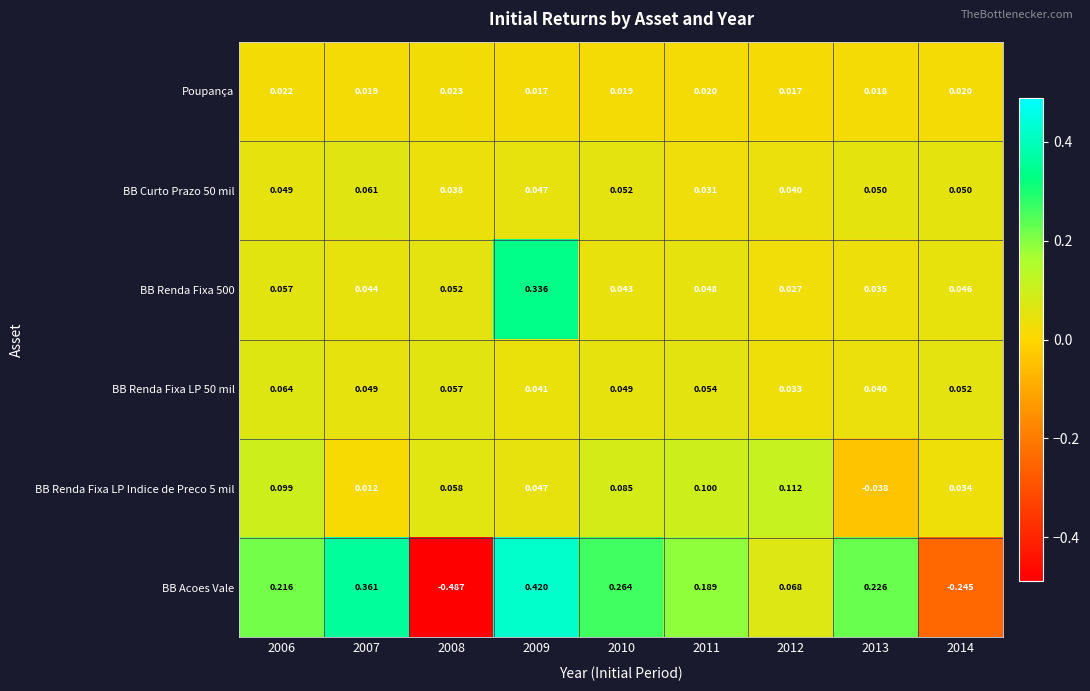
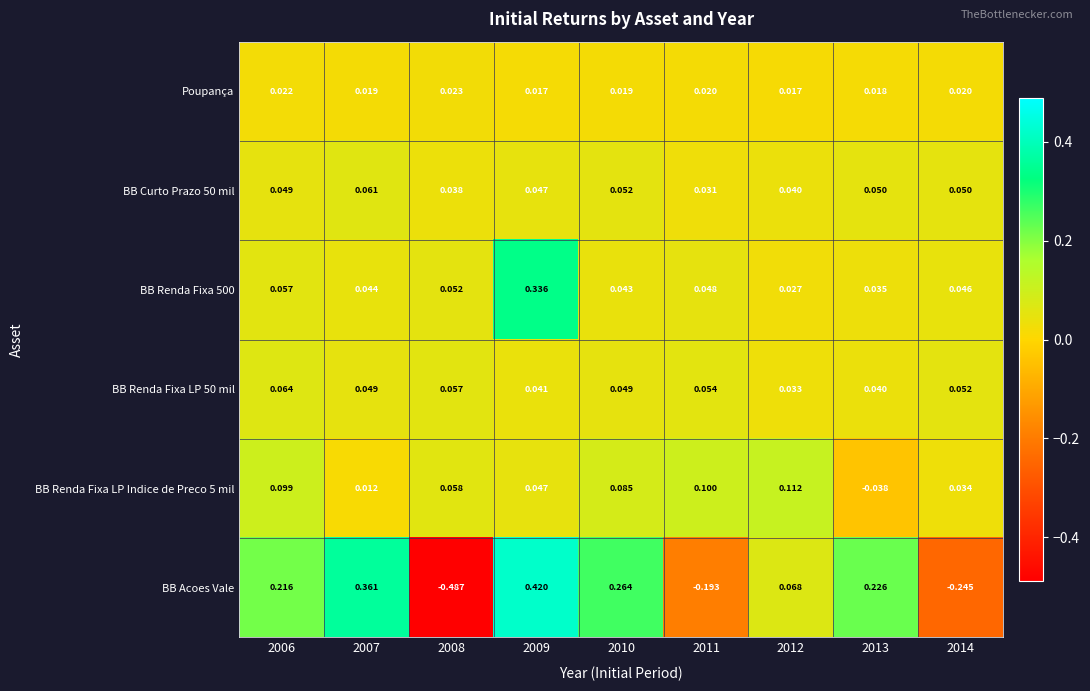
BB Acoes Vale, 2011: 0.189 -> -0.193
